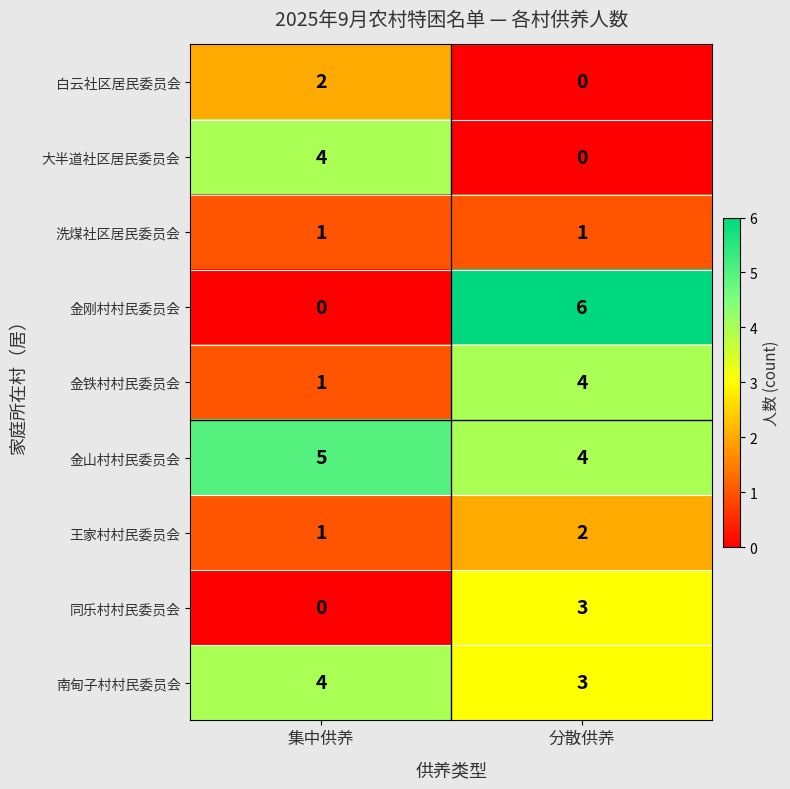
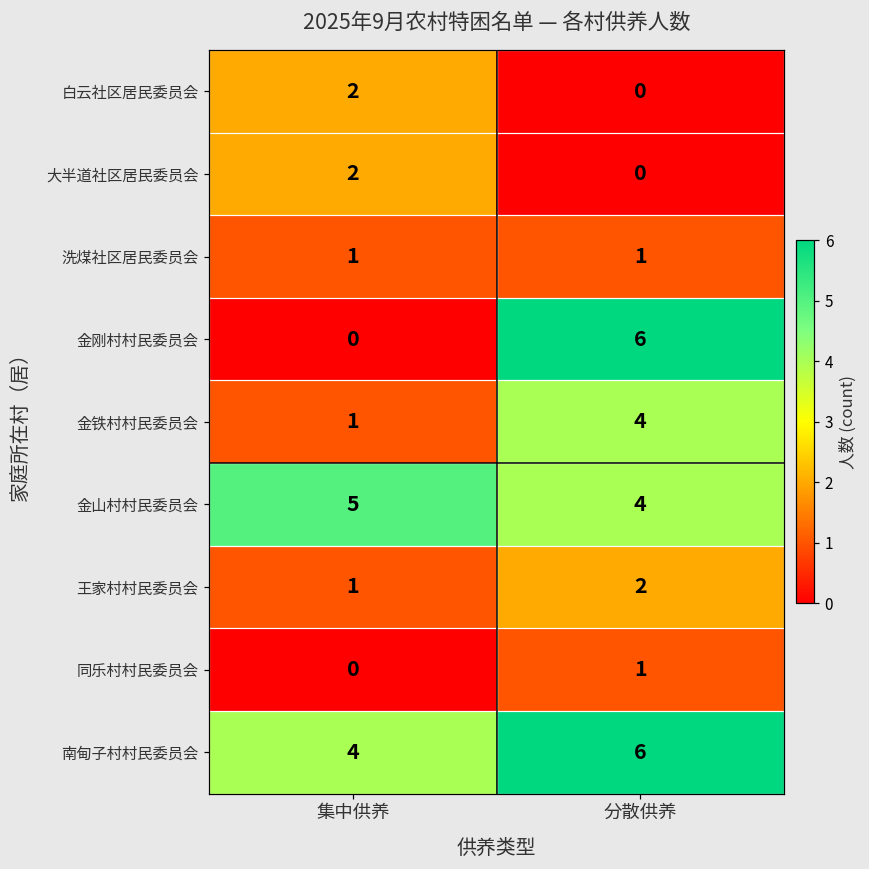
大半道社区居民委员会, 集中供养: 4 -> 2
同乐村村民委员会, 分散供养: 3 -> 1
南甸子村村民委员会, 分散供养: 3 -> 6
